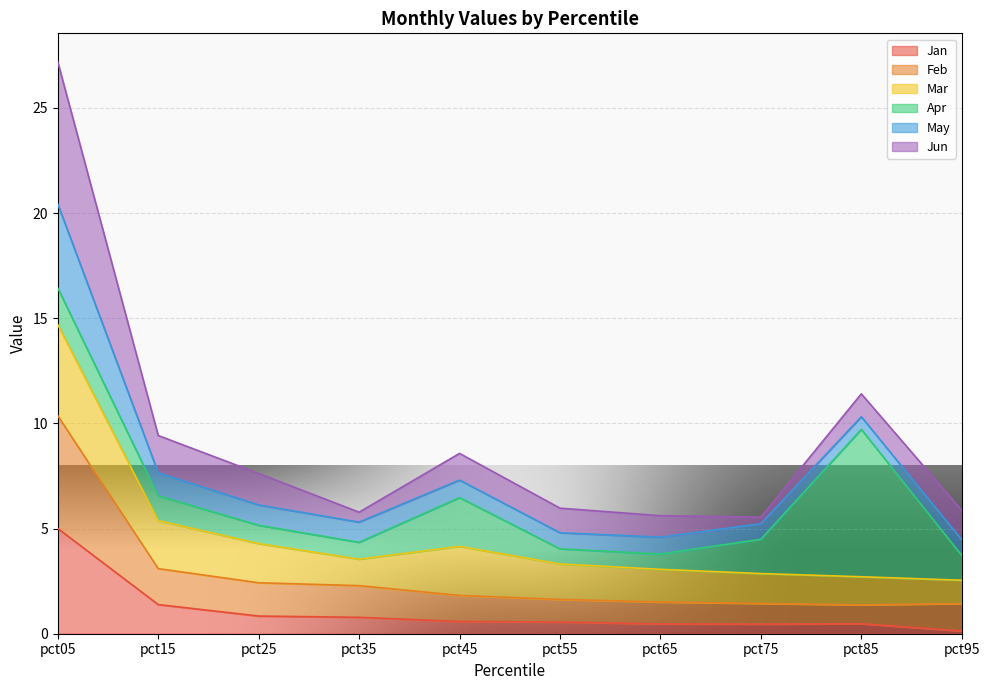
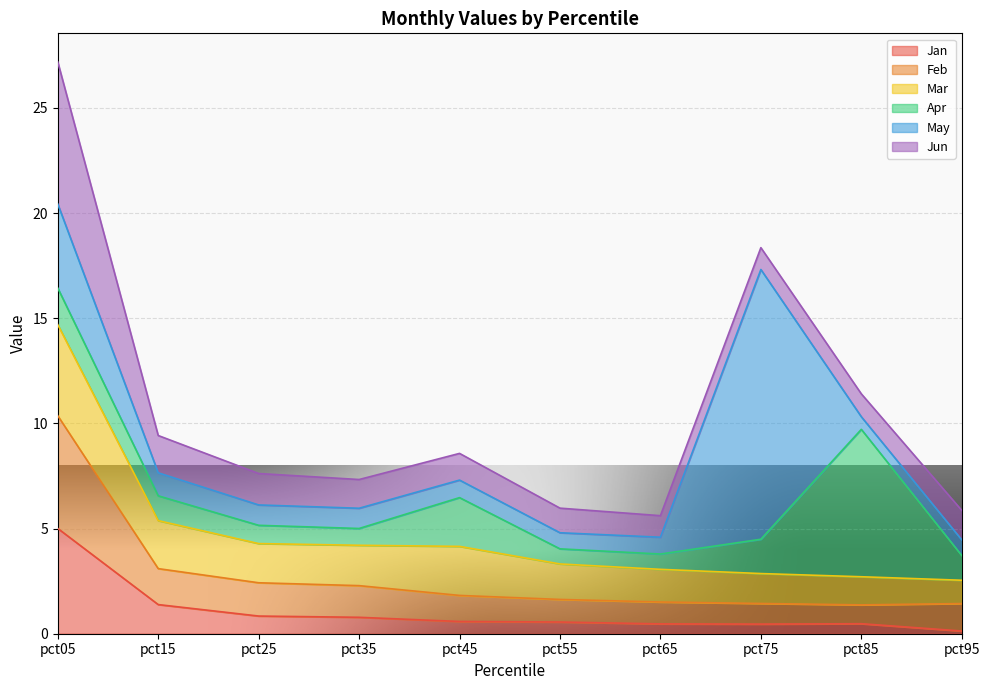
Mar, pct35: 1.3 -> 1.9
Jun, pct35: 0.5 -> 1.4
May, pct75: 0.7 -> 12.8
Jun, pct75: 0.3 -> 1.0
